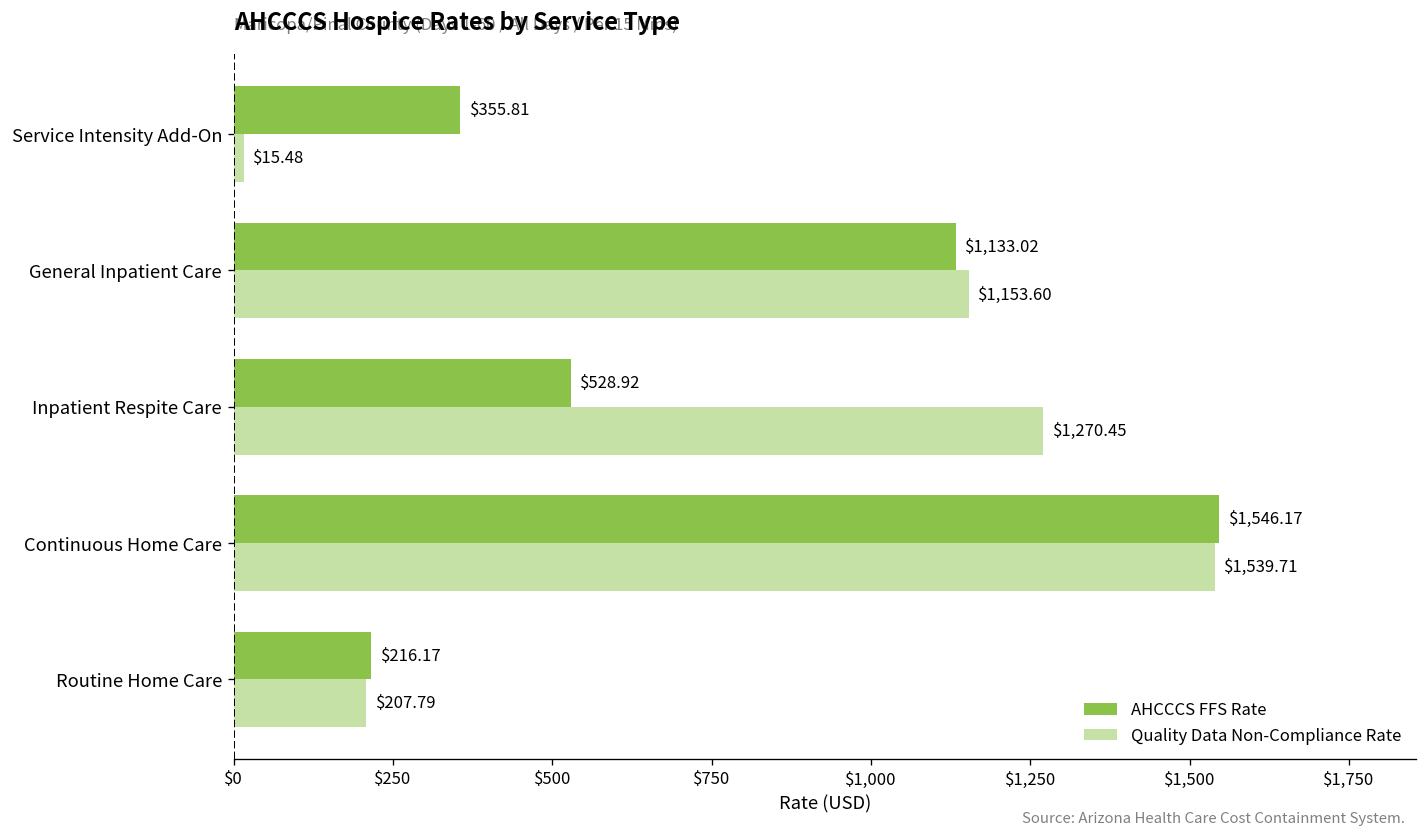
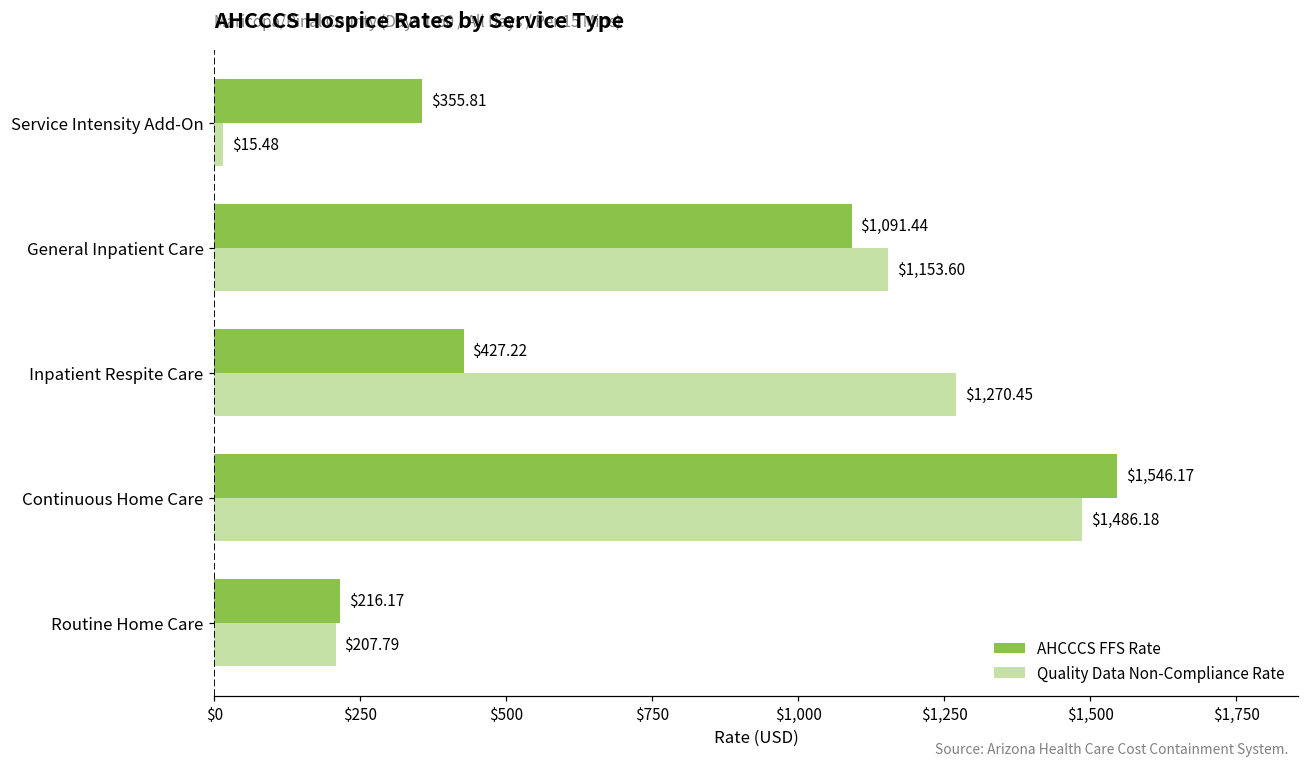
AHCCCS FFS Rate, General Inpatient Care: $1,133.02 -> $1,091.44
AHCCCS FFS Rate, Inpatient Respite Care: $528.92 -> $427.22
Quality Data Non-Compliance Rate, Continuous Home Care: $1,539.71 -> $1,486.18
